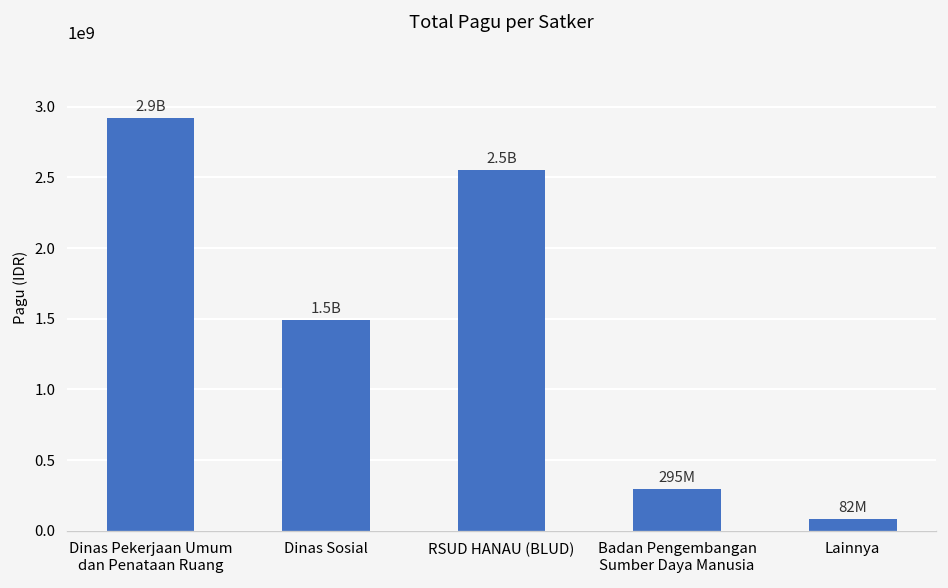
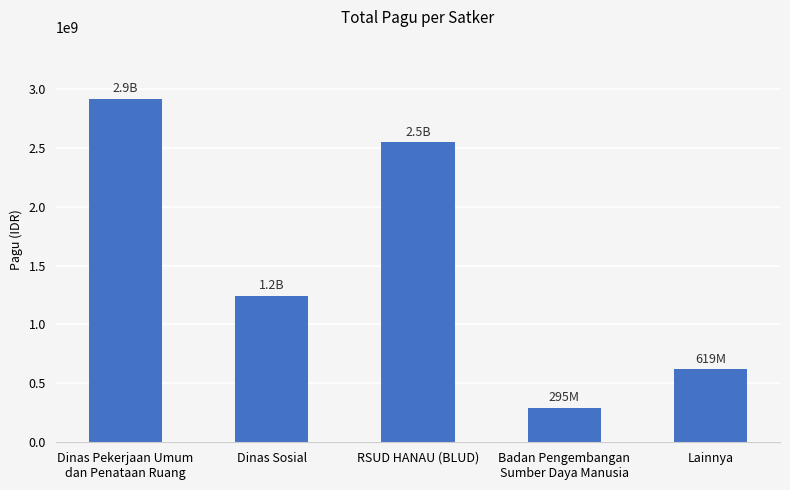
Dinas Sosial: 1.5B -> 1.2B
Lainnya: 82M -> 619M
